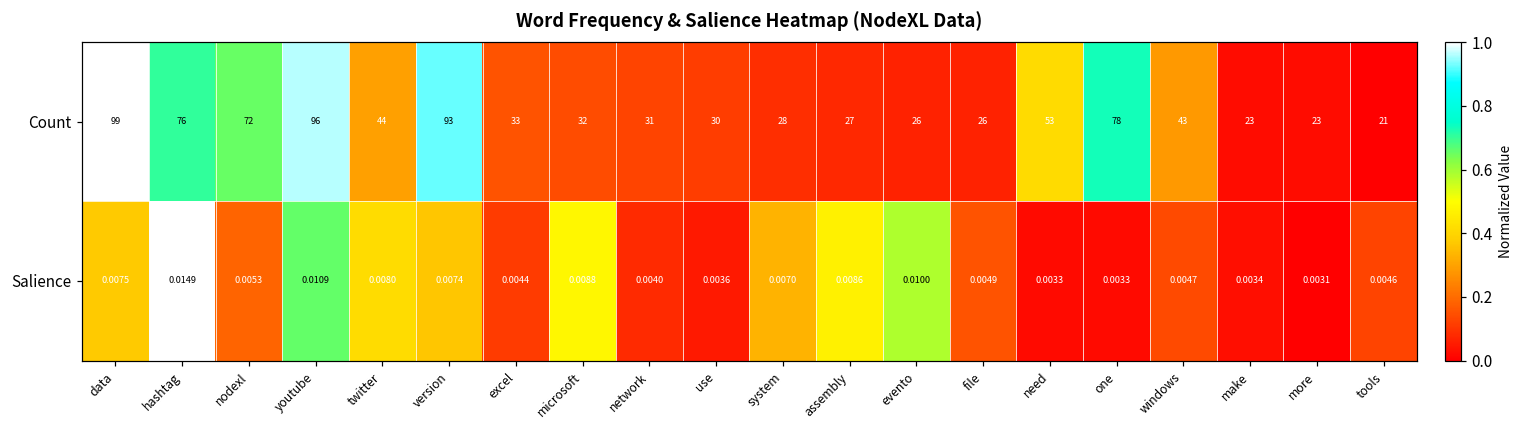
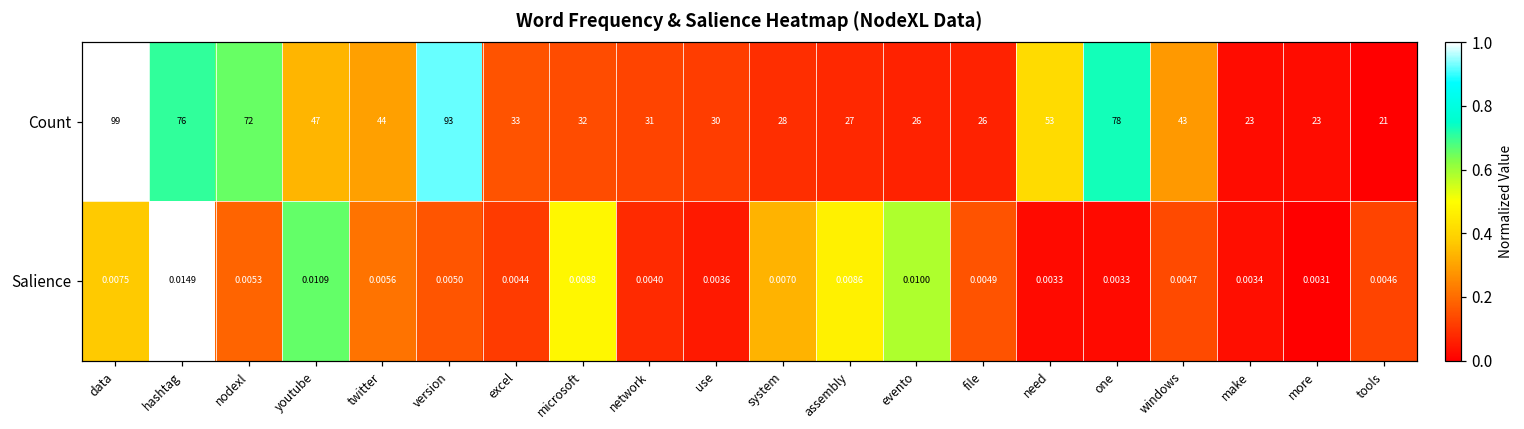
Count, youtube: 96 -> 47
Salience, twitter: 0.0080 -> 0.0056
Salience, version: 0.0074 -> 0.0050
